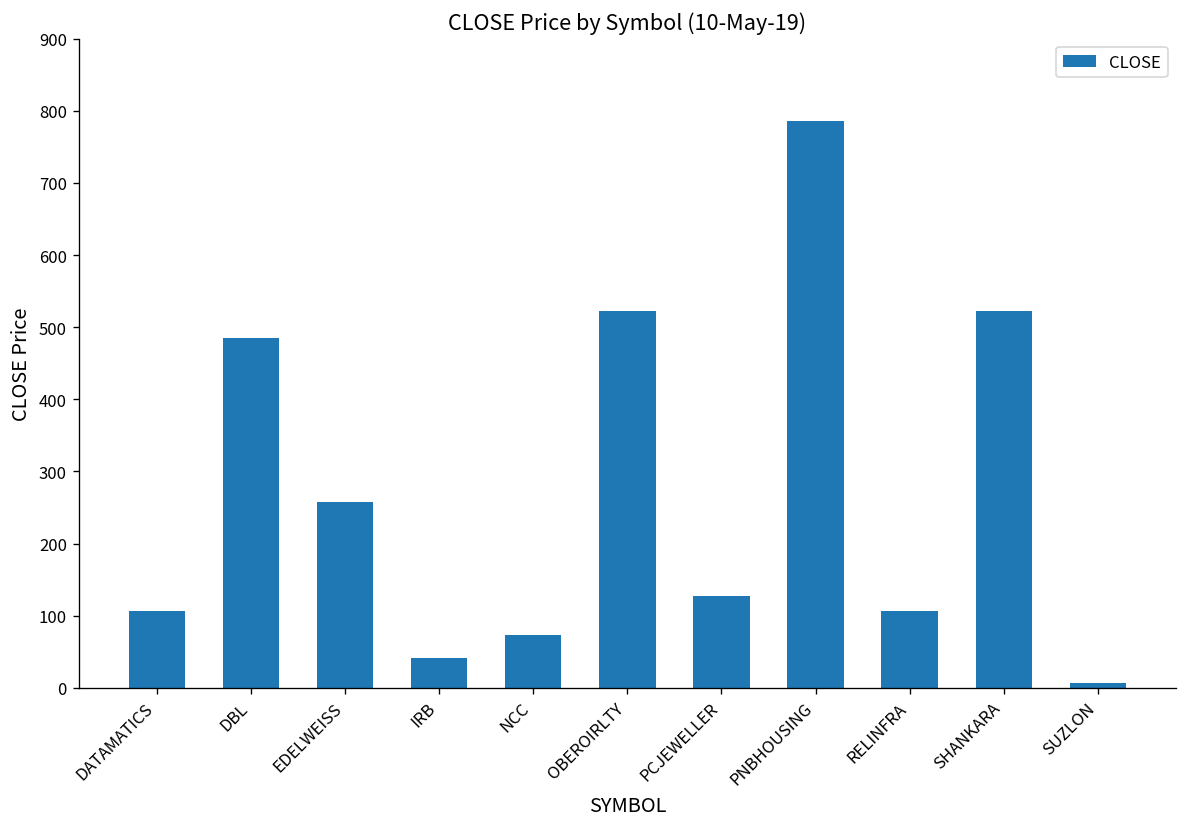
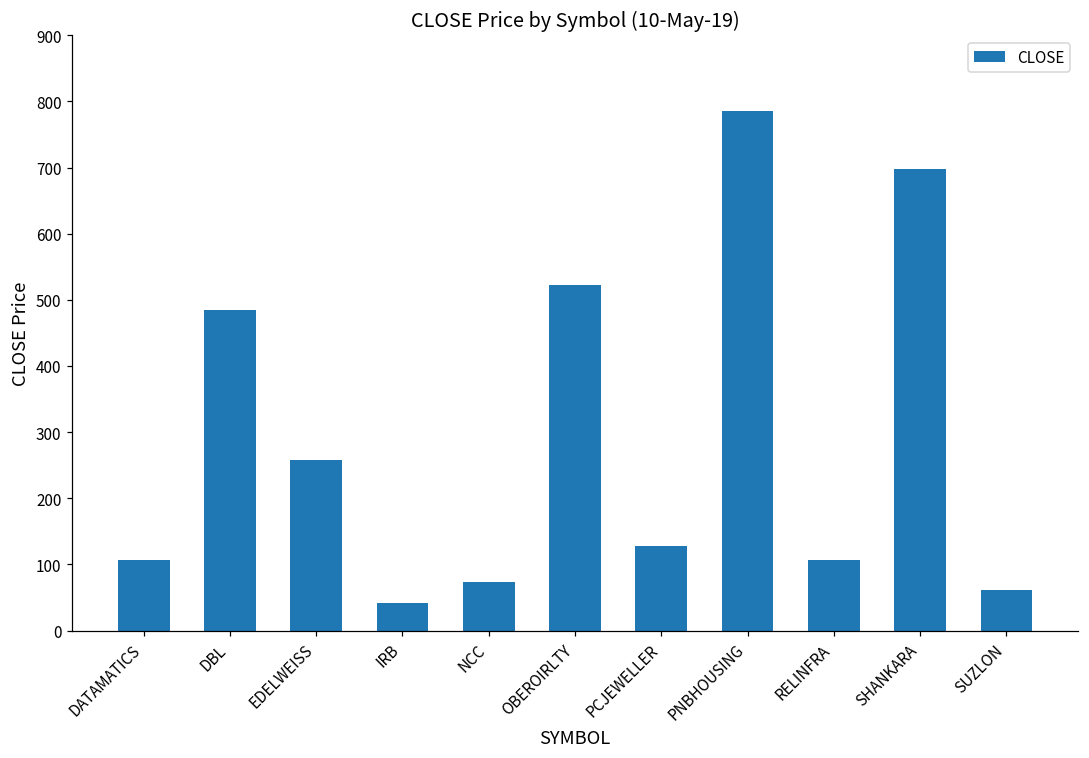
SHANKARA: 520 -> 700
SUZLON: 10 -> 60
